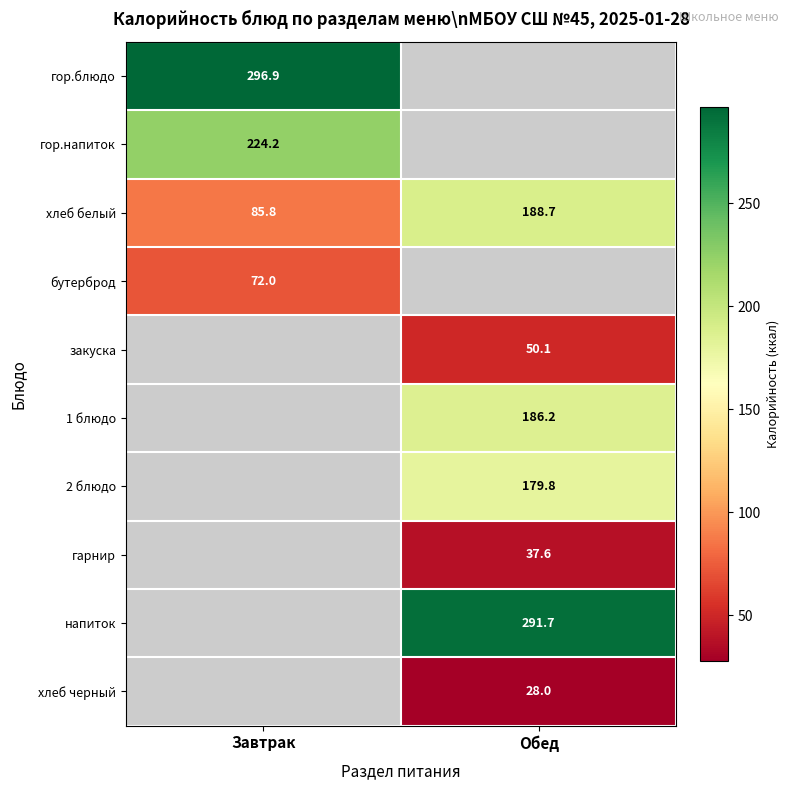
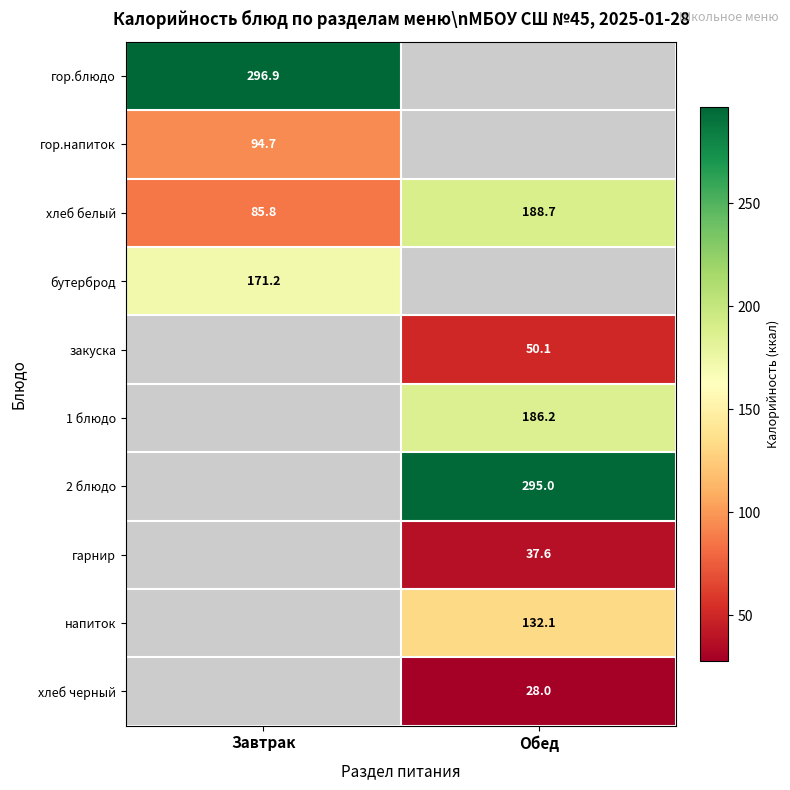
гор.напиток, Завтрак: 224.2 -> 94.7
бутерброд, Завтрак: 72.0 -> 171.2
2 блюдо, Обед: 179.8 -> 295.0
напиток, Обед: 291.7 -> 132.1
